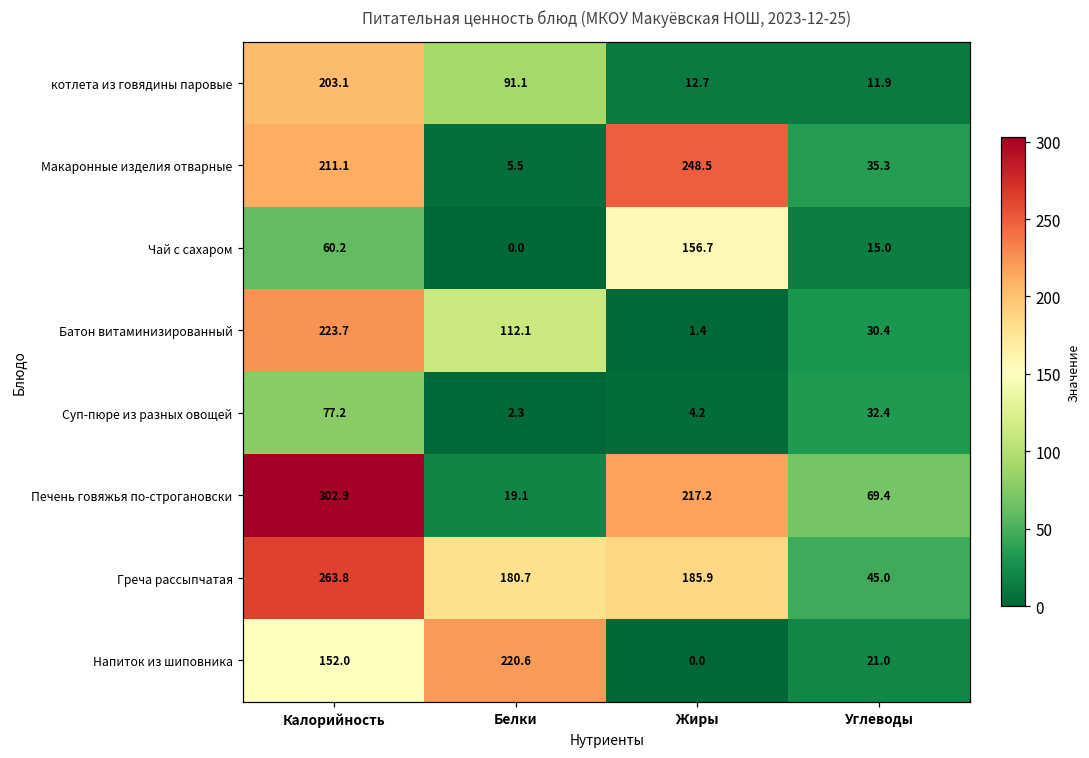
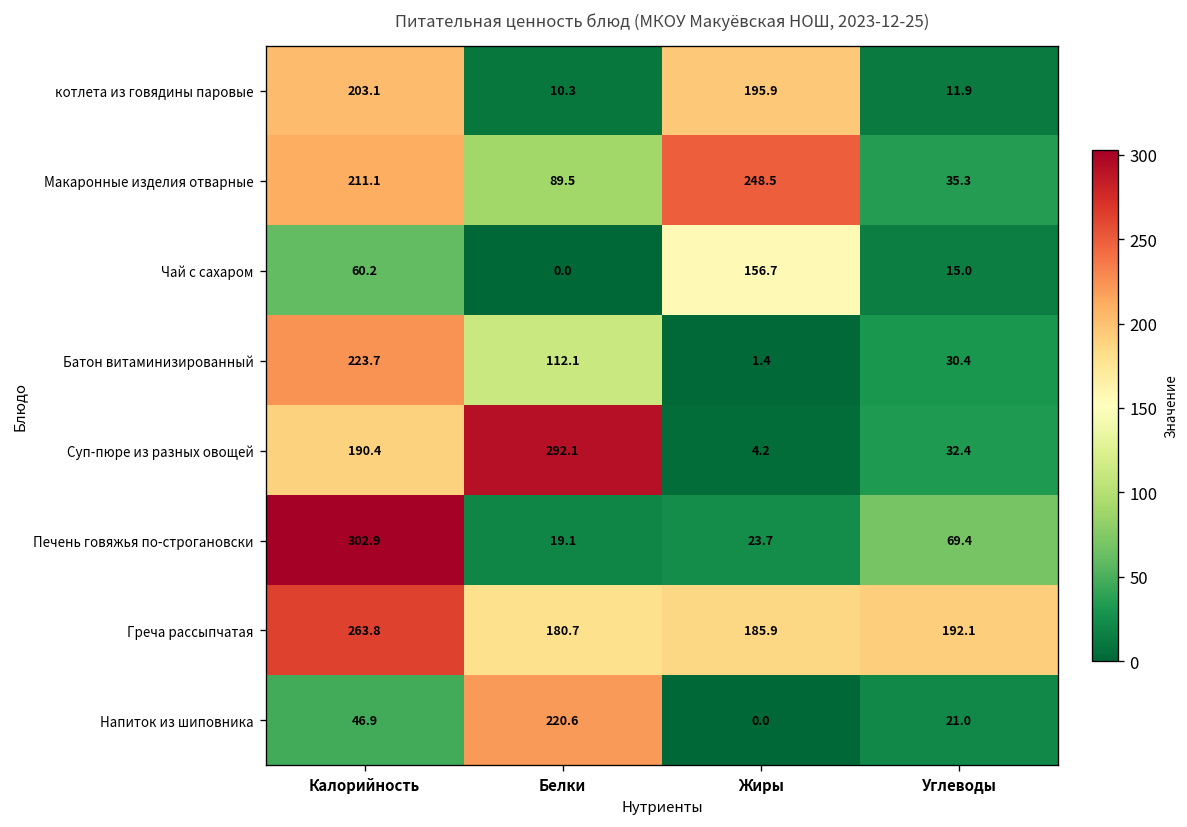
котлета из говядины паровые, Белки: 91.1 -> 10.3
котлета из говядины паровые, Жиры: 12.7 -> 195.9
Макаронные изделия отварные, Белки: 5.5 -> 89.5
Суп-пюре из разных овощей, Калорийность: 77.2 -> 190.4
Суп-пюре из разных овощей, Белки: 2.3 -> 292.1
Печень говяжья по-строгановски, Жиры: 217.2 -> 23.7
Греча рассыпчатая, Углеводы: 45.0 -> 192.1
Напиток из шиповника, Калорийность: 152.0 -> 46.9
